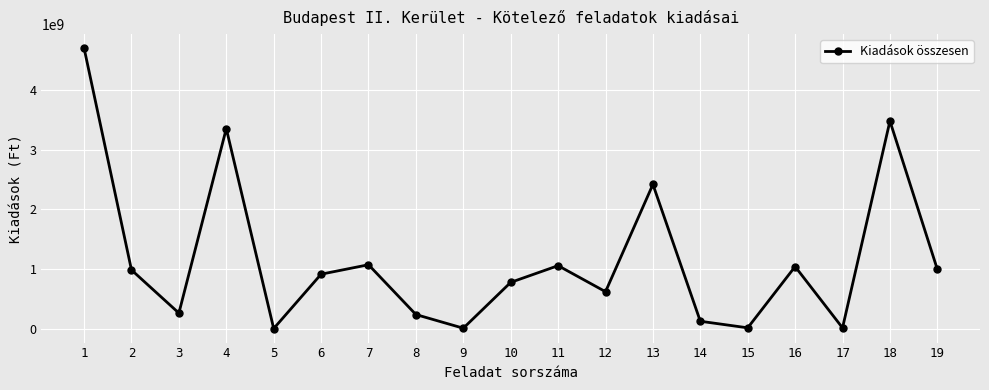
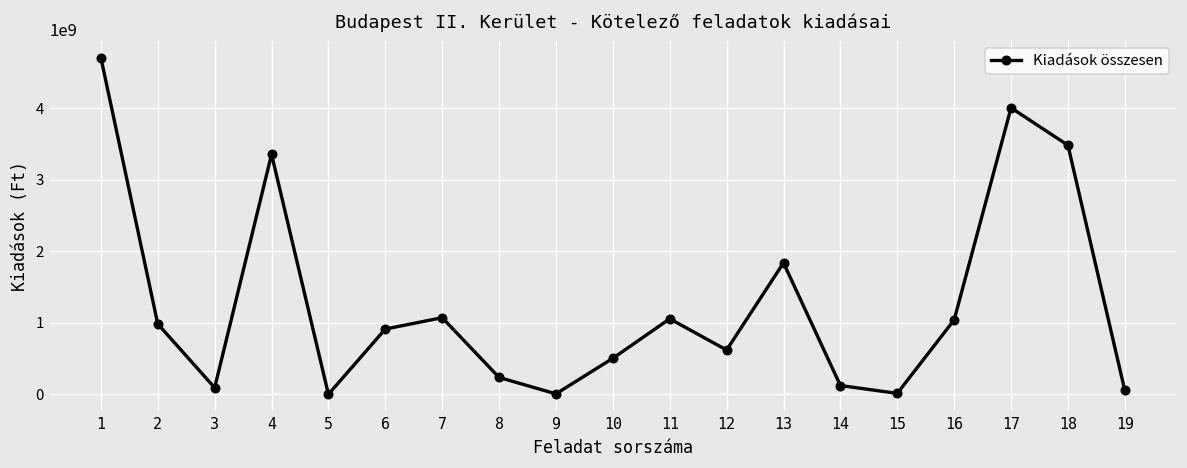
3: 300000000 -> 100000000
10: 800000000 -> 500000000
13: 2400000000 -> 1800000000
17: 0 -> 4000000000
19: 1000000000 -> 100000000
